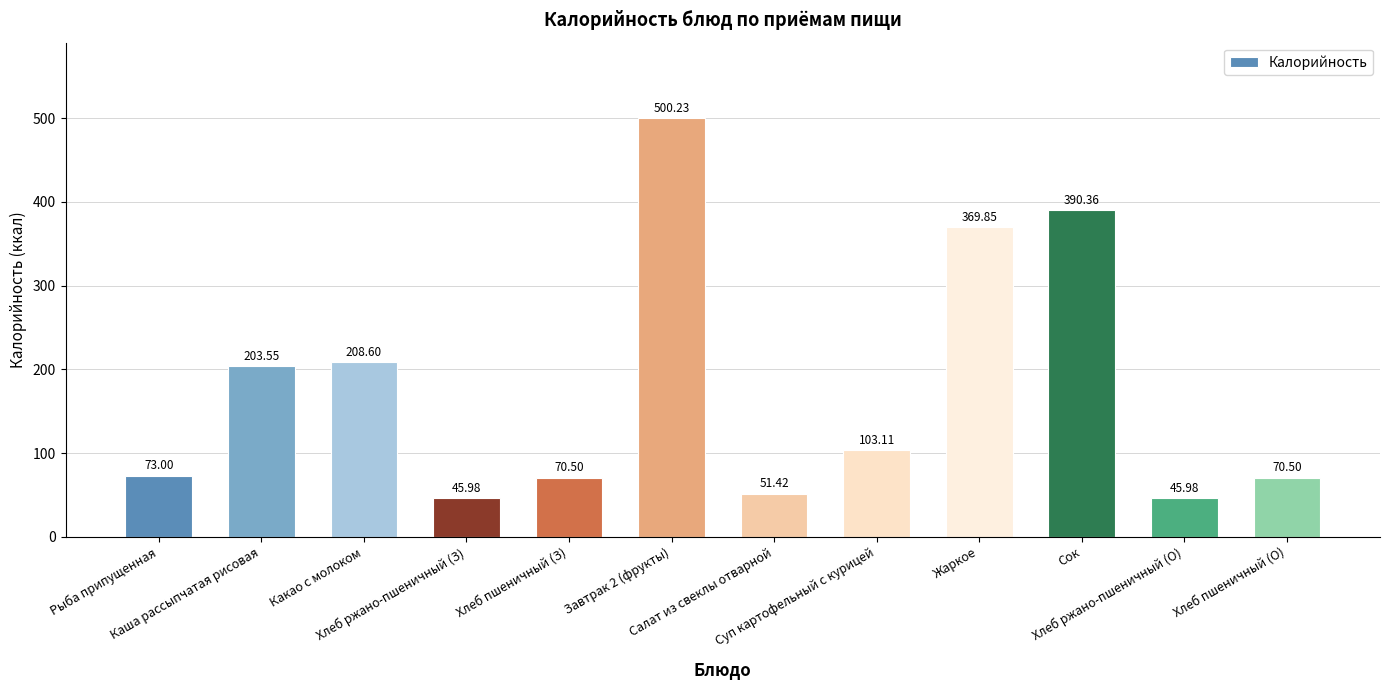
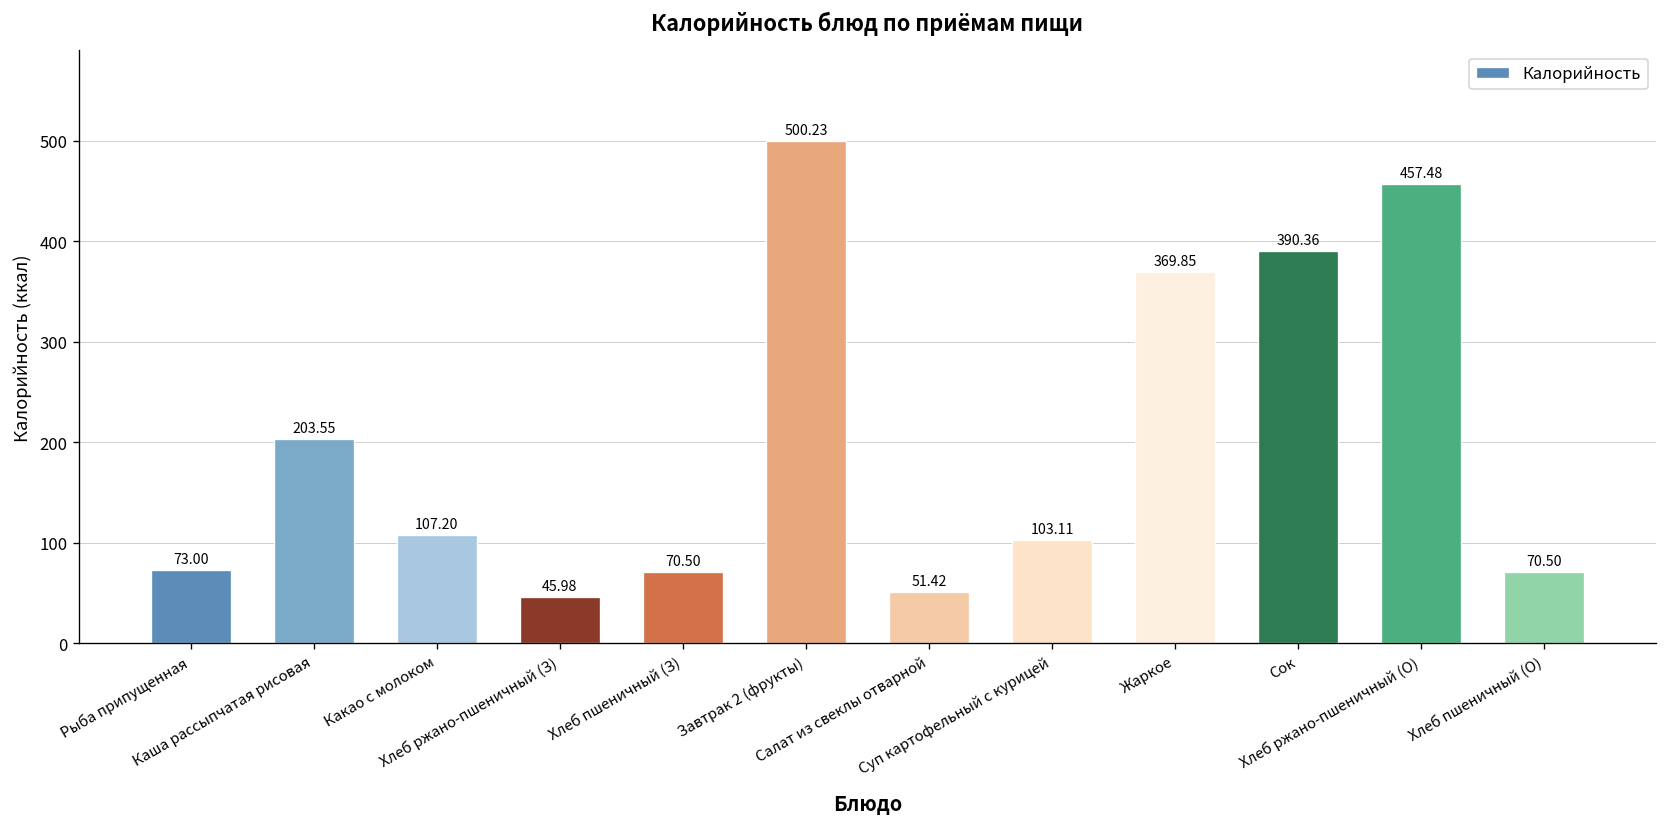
Какао с молоком: 208.60 -> 107.20
Хлеб ржано-пшеничный (О): 45.98 -> 457.48
